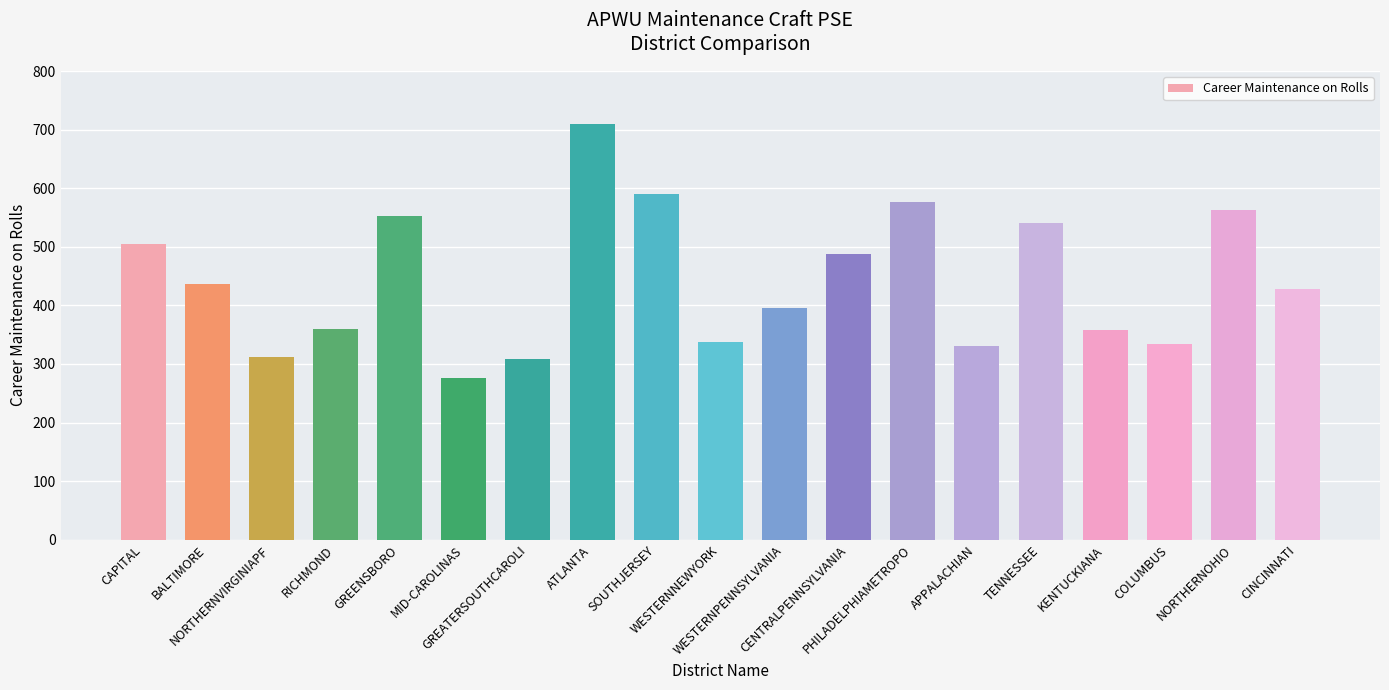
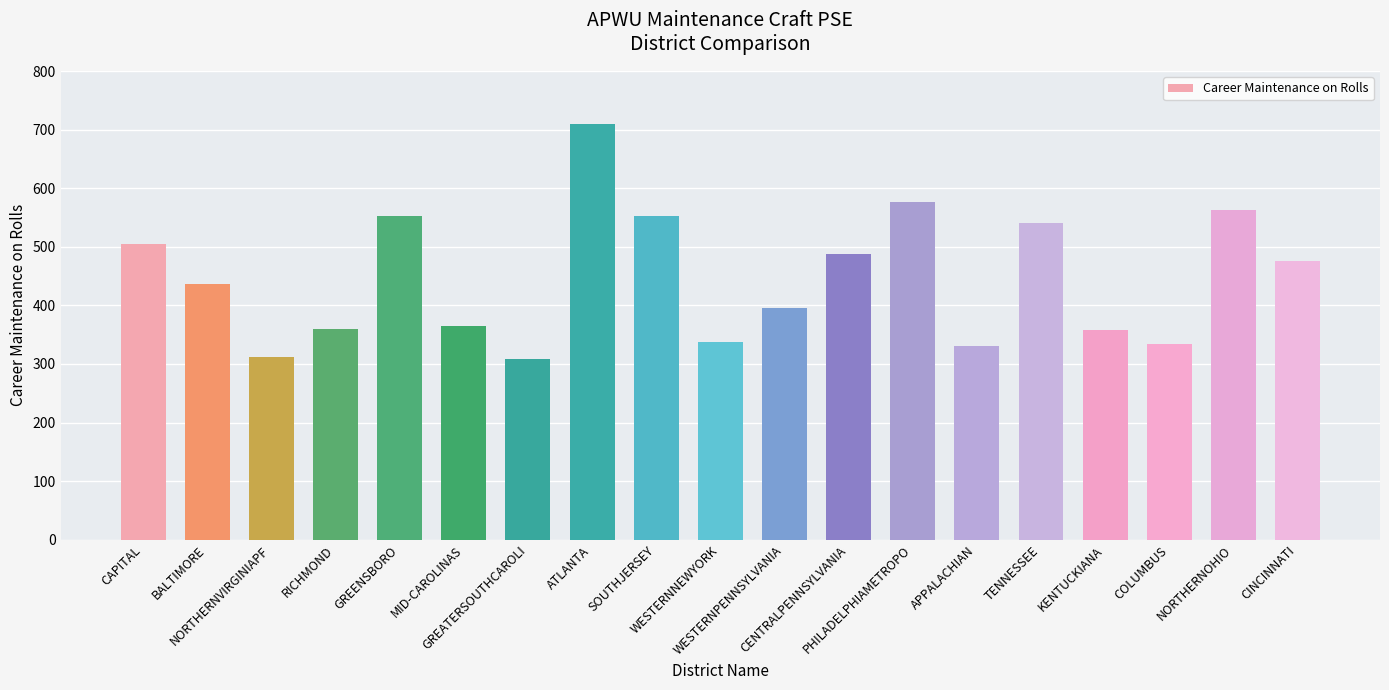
MID-CAROLINAS: 280 -> 370
SOUTHJERSEY: 590 -> 550
CINCINNATI: 430 -> 480
